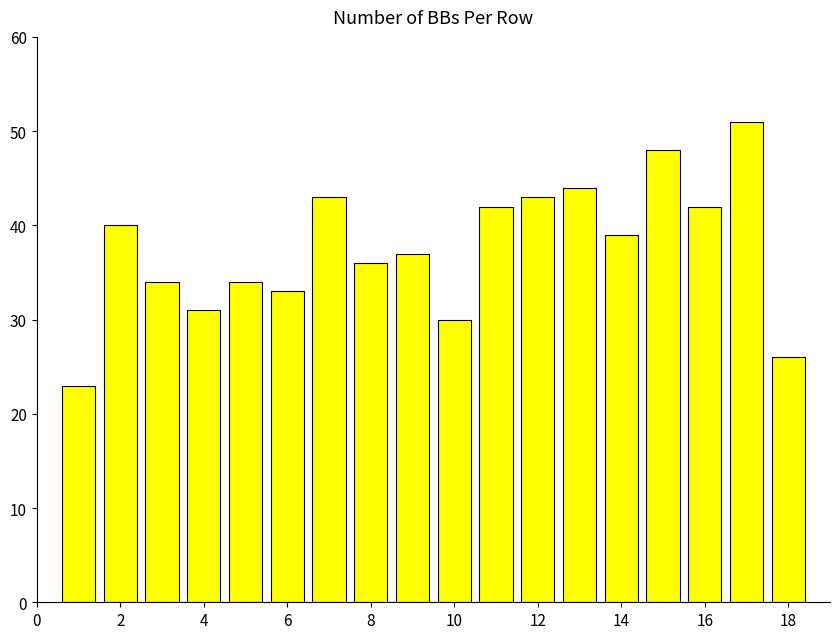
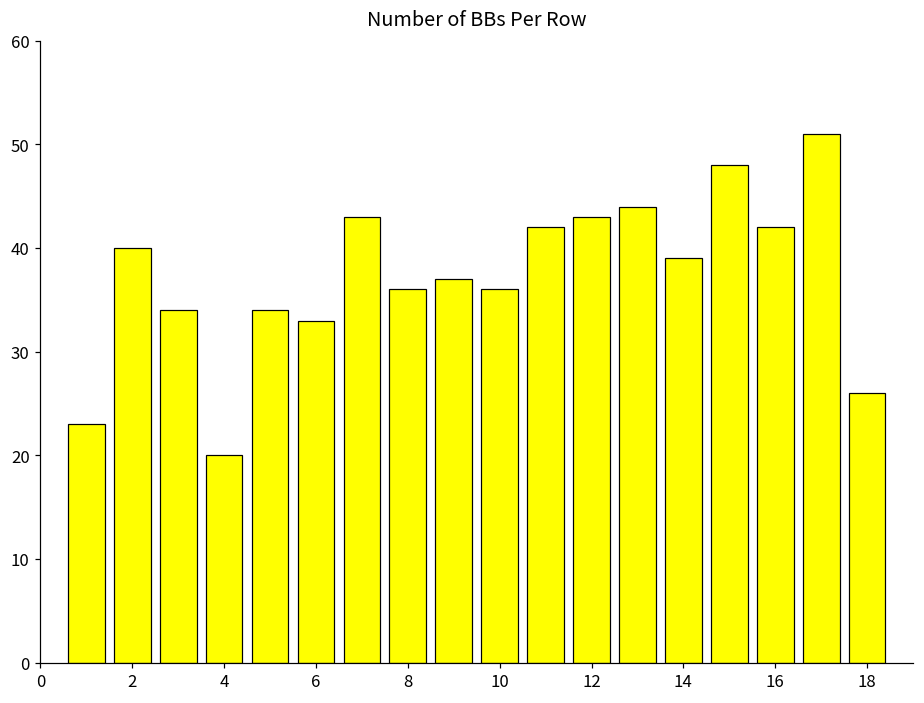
4: 31 -> 20
10: 30 -> 36
